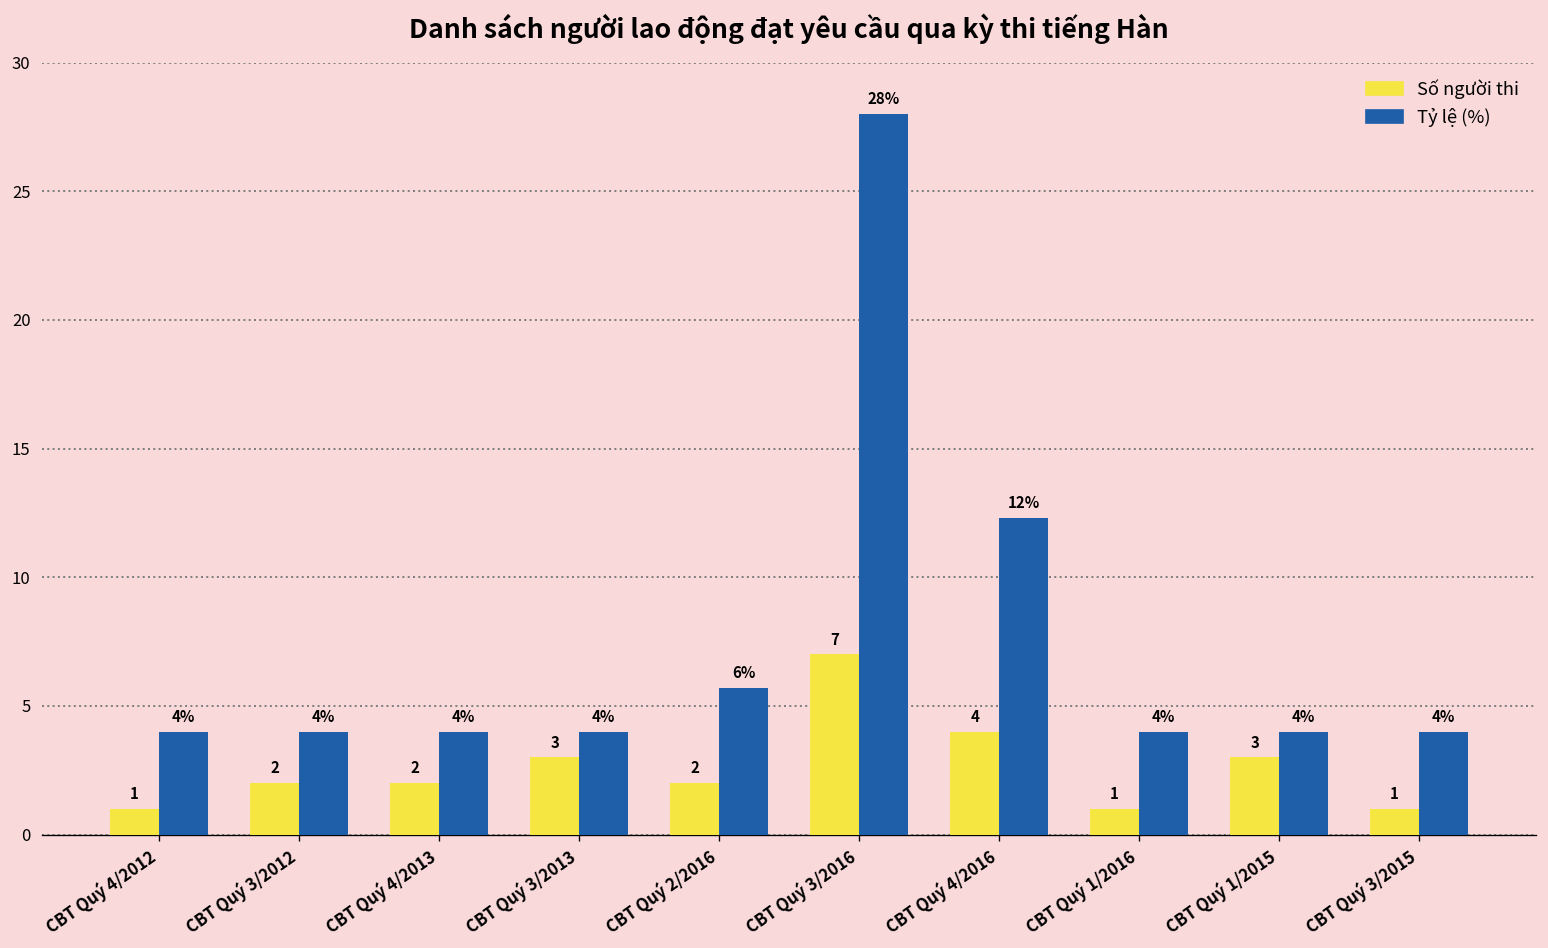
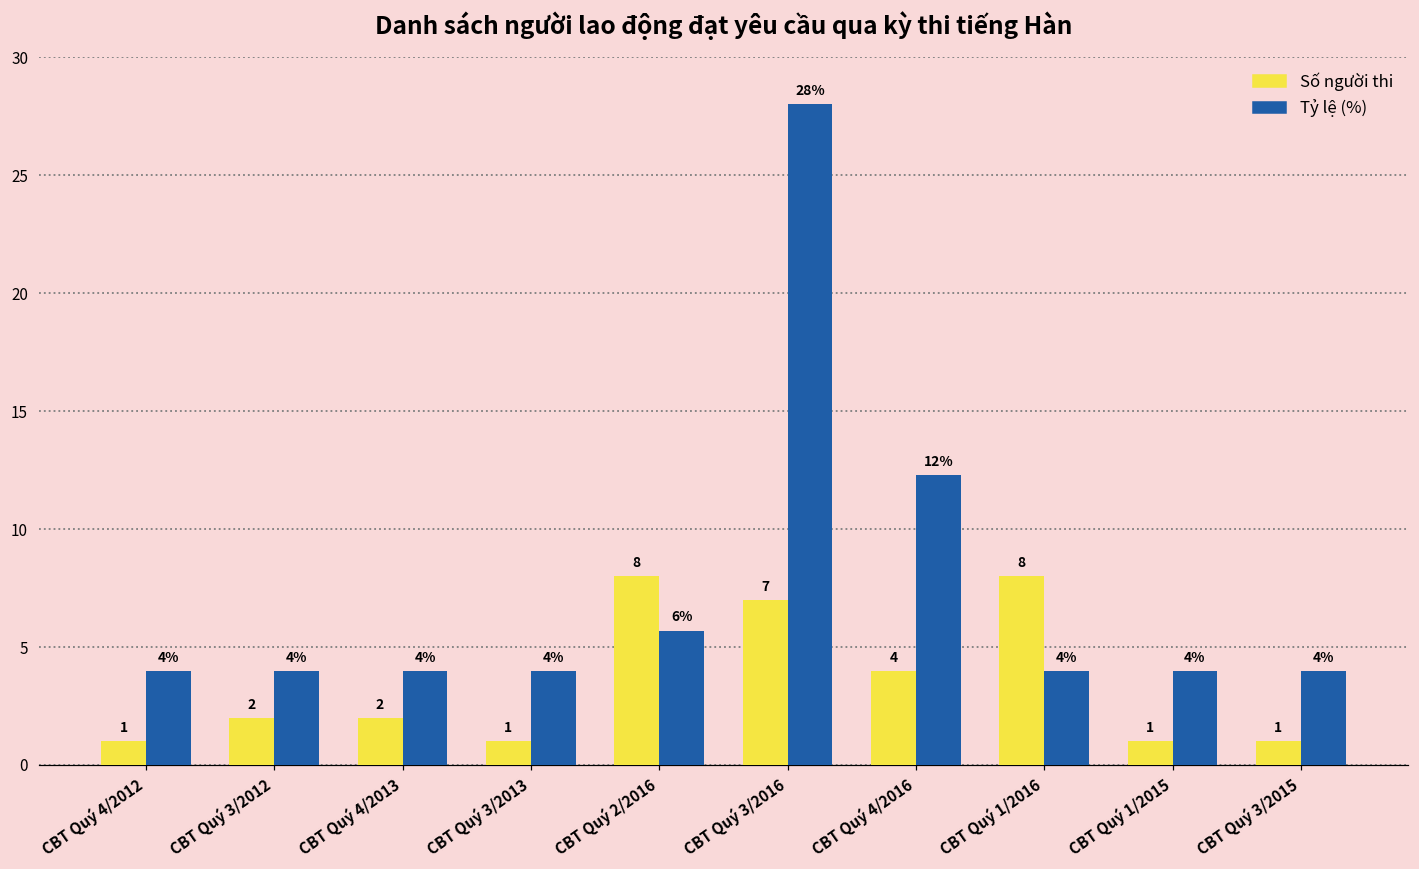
Số người thi, CBT Quý 3/2013: 3 -> 1
Số người thi, CBT Quý 2/2016: 2 -> 8
Số người thi, CBT Quý 1/2016: 1 -> 8
Số người thi, CBT Quý 1/2015: 3 -> 1
